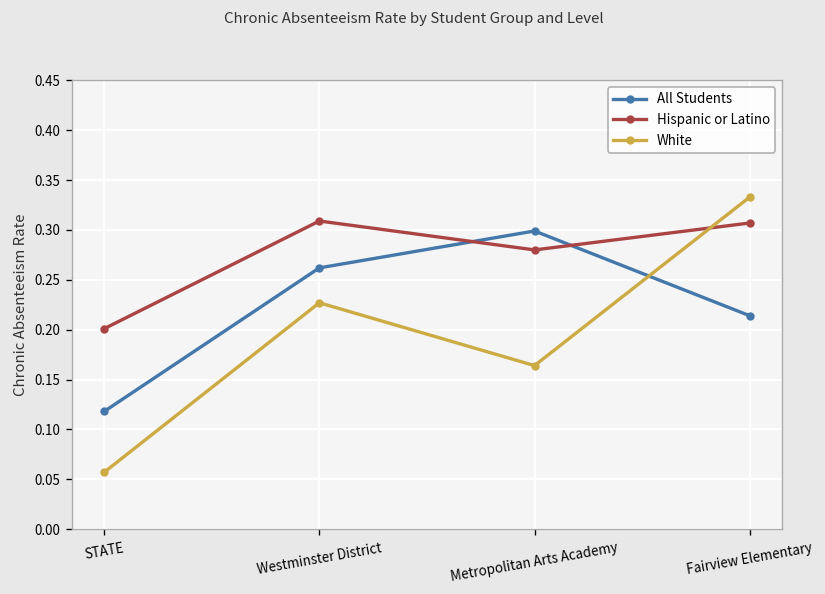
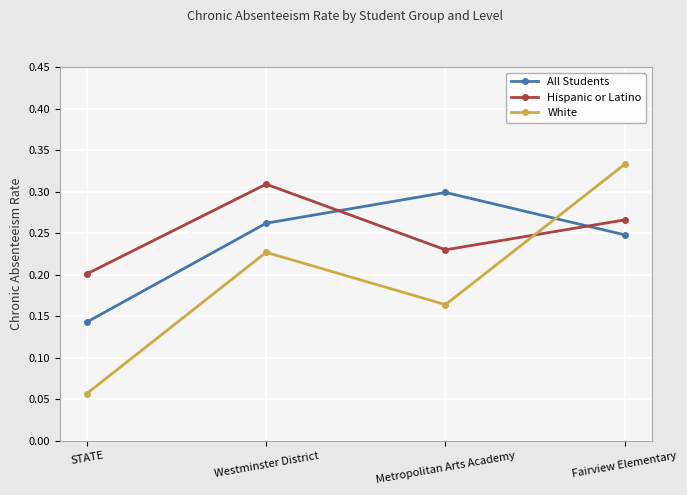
All Students, STATE: 0.12 -> 0.14
Hispanic or Latino, Metropolitan Arts Academy: 0.28 -> 0.23
All Students, Fairview Elementary: 0.21 -> 0.25
Hispanic or Latino, Fairview Elementary: 0.31 -> 0.27
